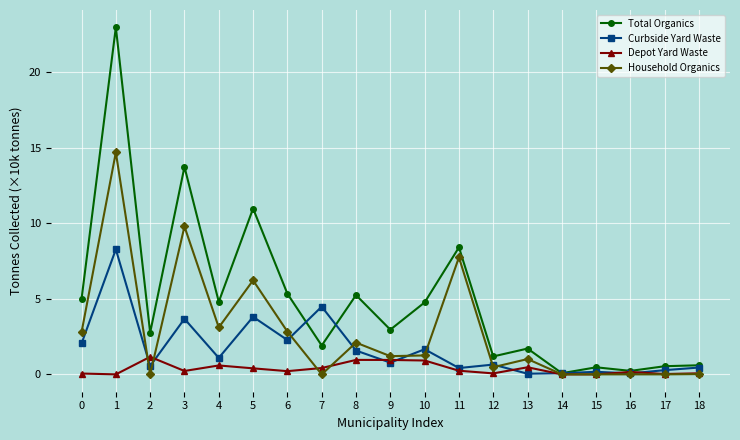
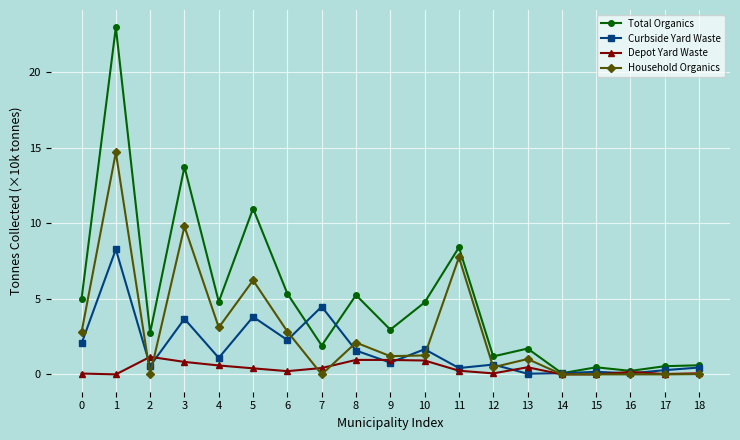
Depot Yard Waste, 3: 0.2 -> 0.8
